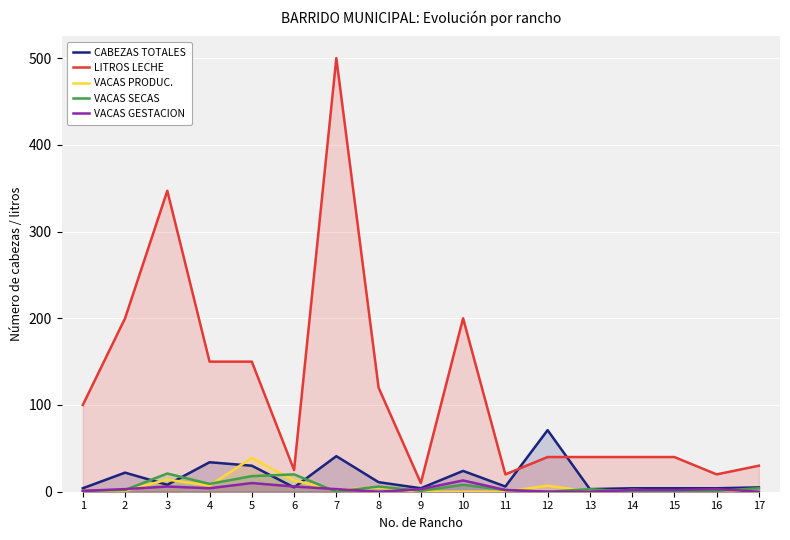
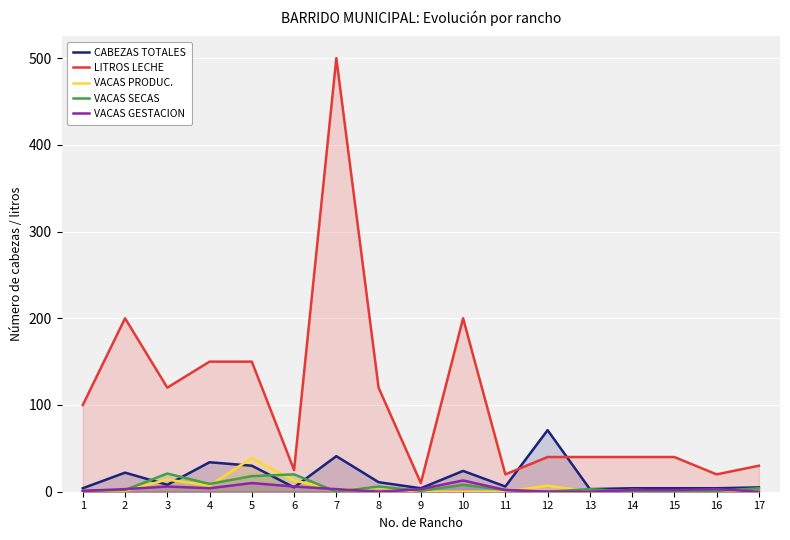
LITROS LECHE, 3: 350 -> 120
